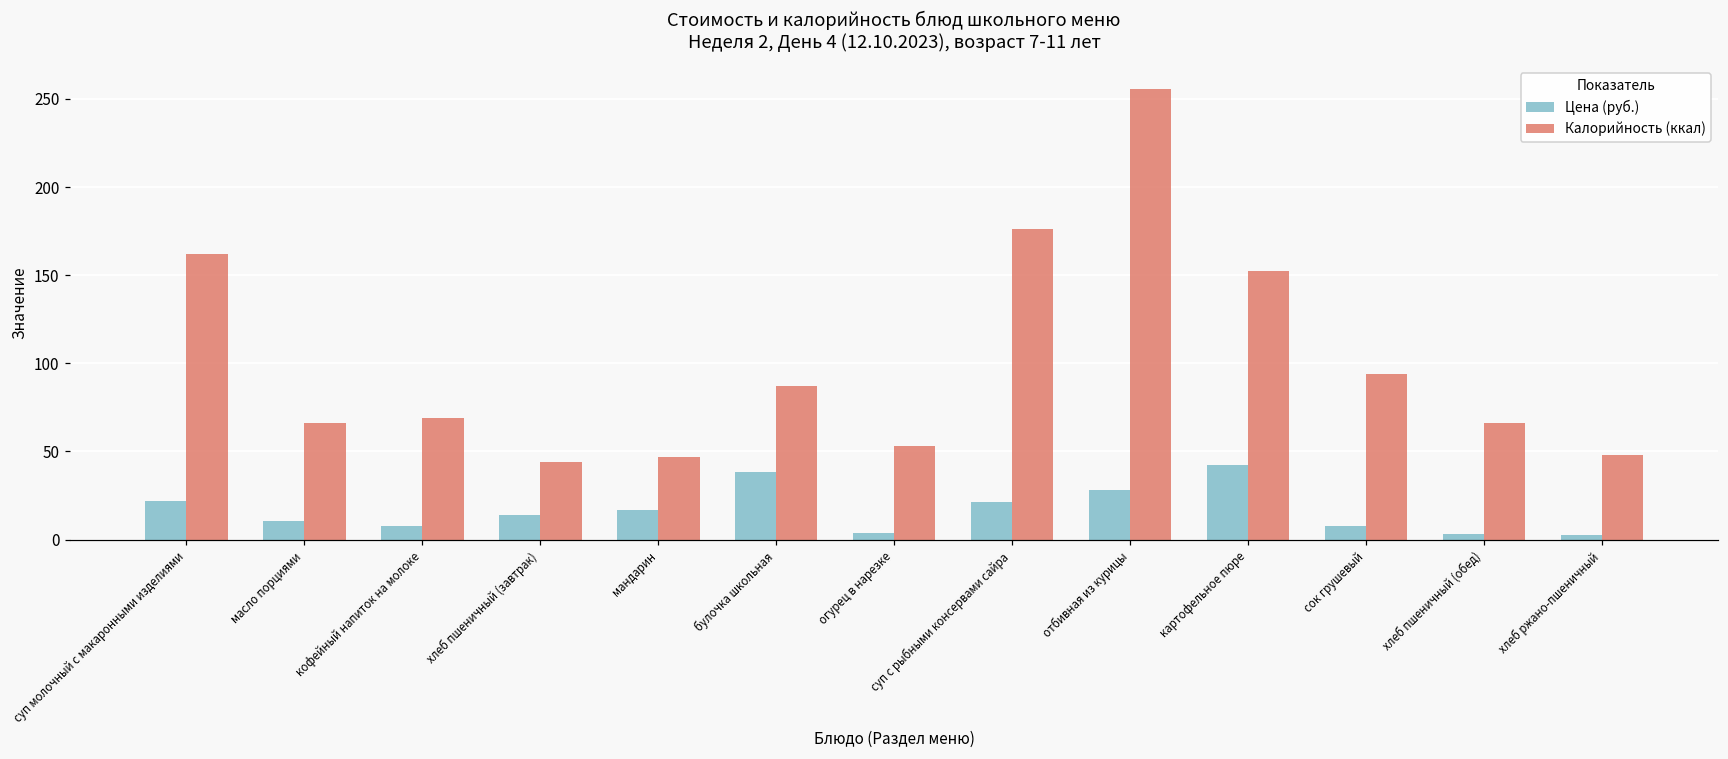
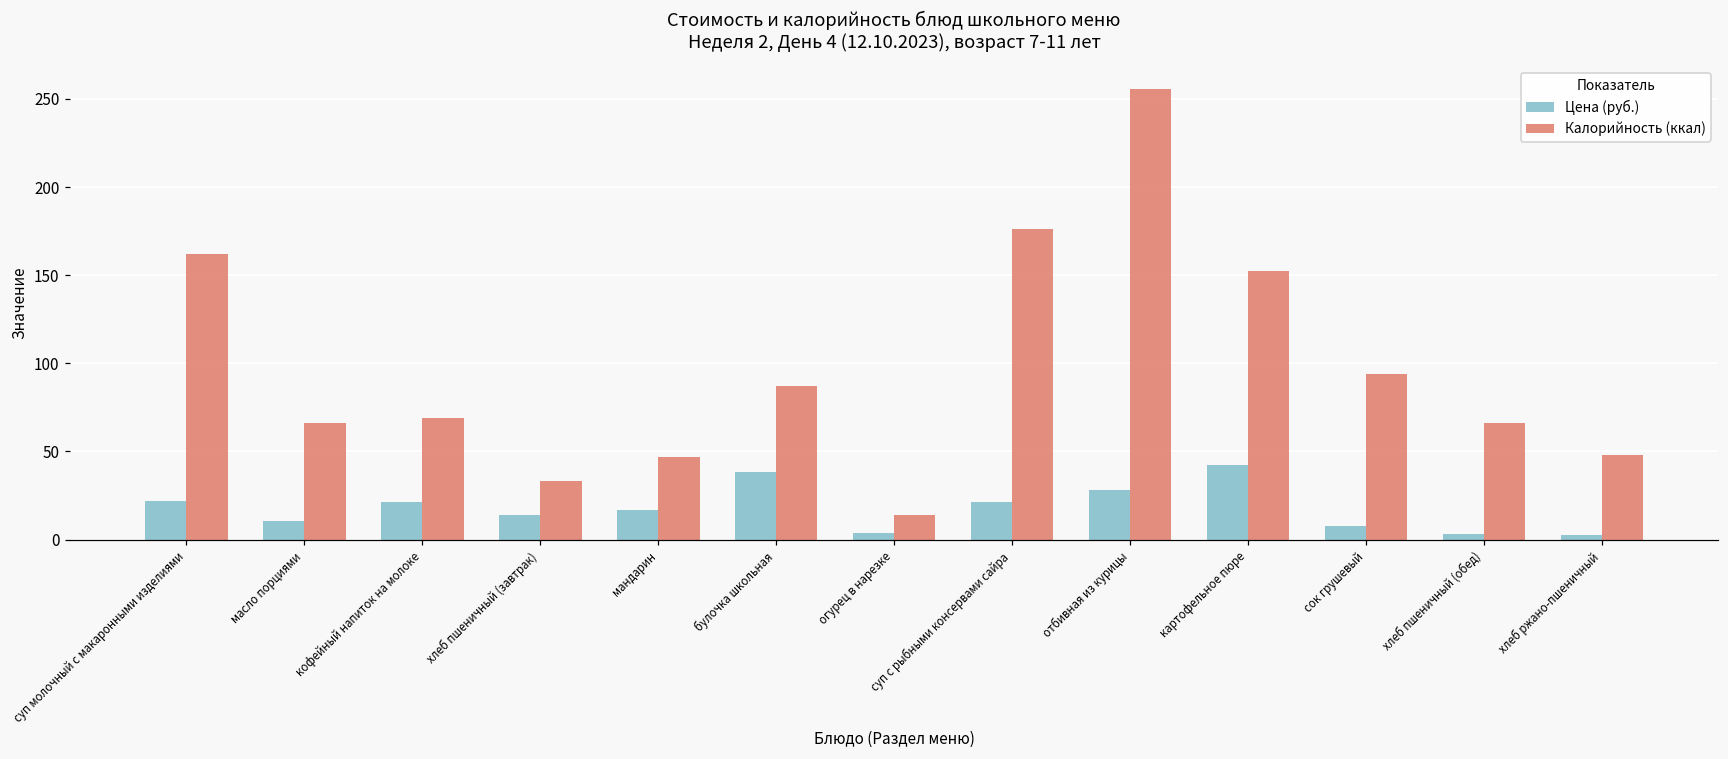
Цена (руб.), кофейный напиток на молоке: 8 -> 22
Калорийность (ккал), хлеб пшеничный (завтрак): 44 -> 33
Калорийность (ккал), огурец в нарезке: 53 -> 14
